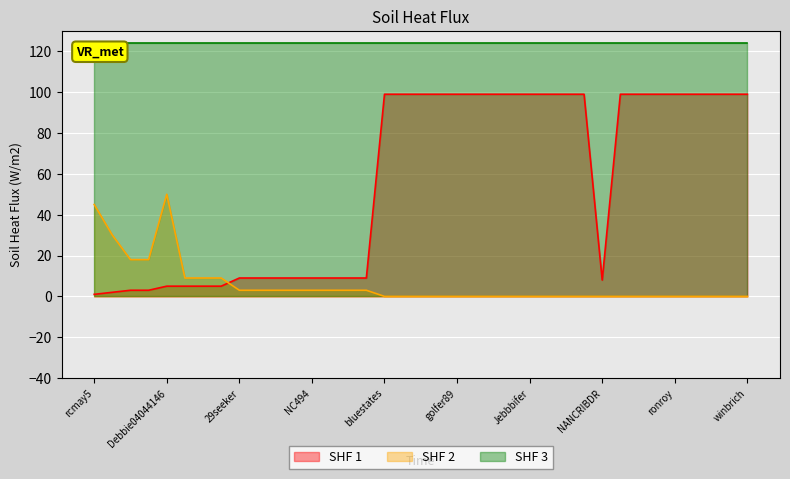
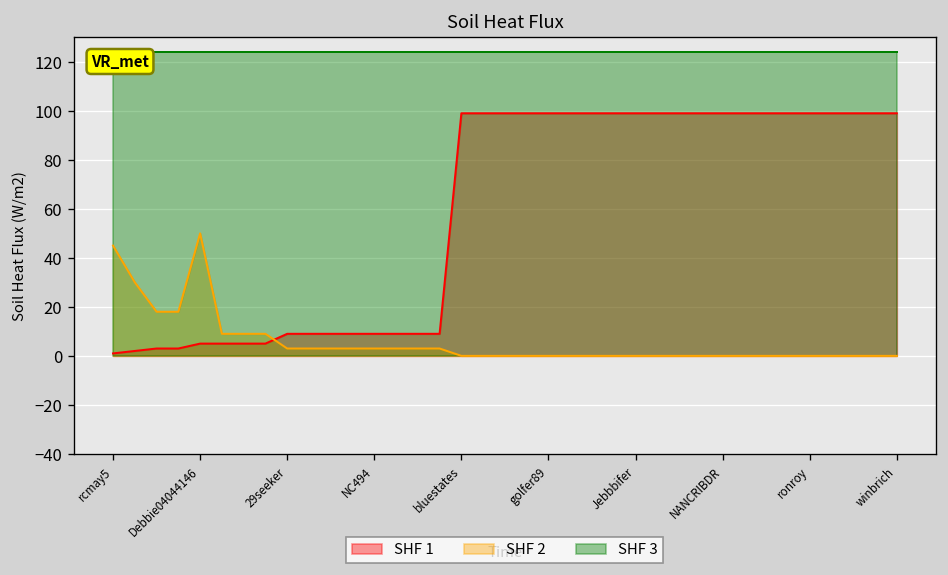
SHF 1, NANCRIBDR: 8 -> 99
